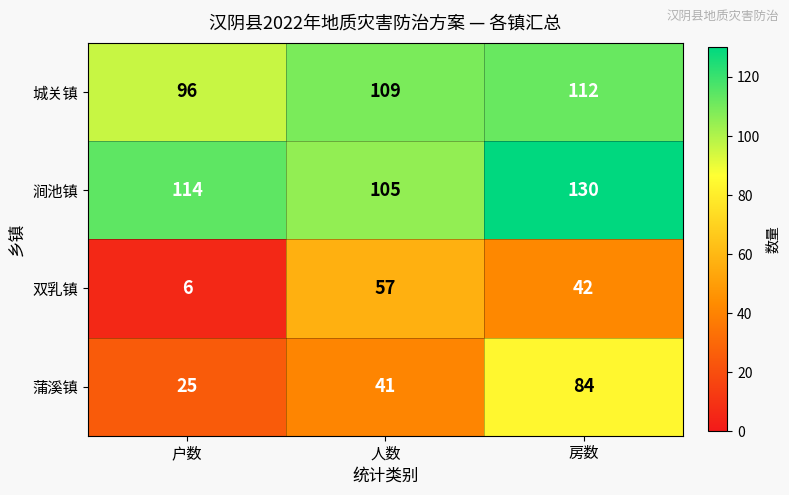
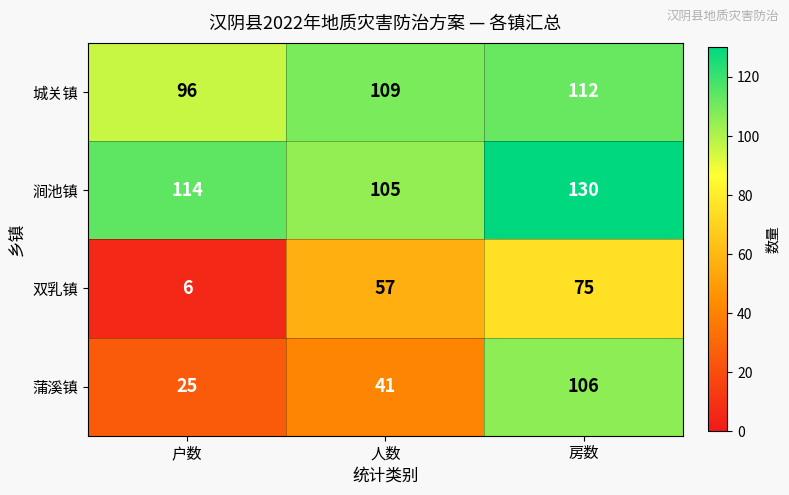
双乳镇, 房数: 42 -> 75
蒲溪镇, 房数: 84 -> 106
